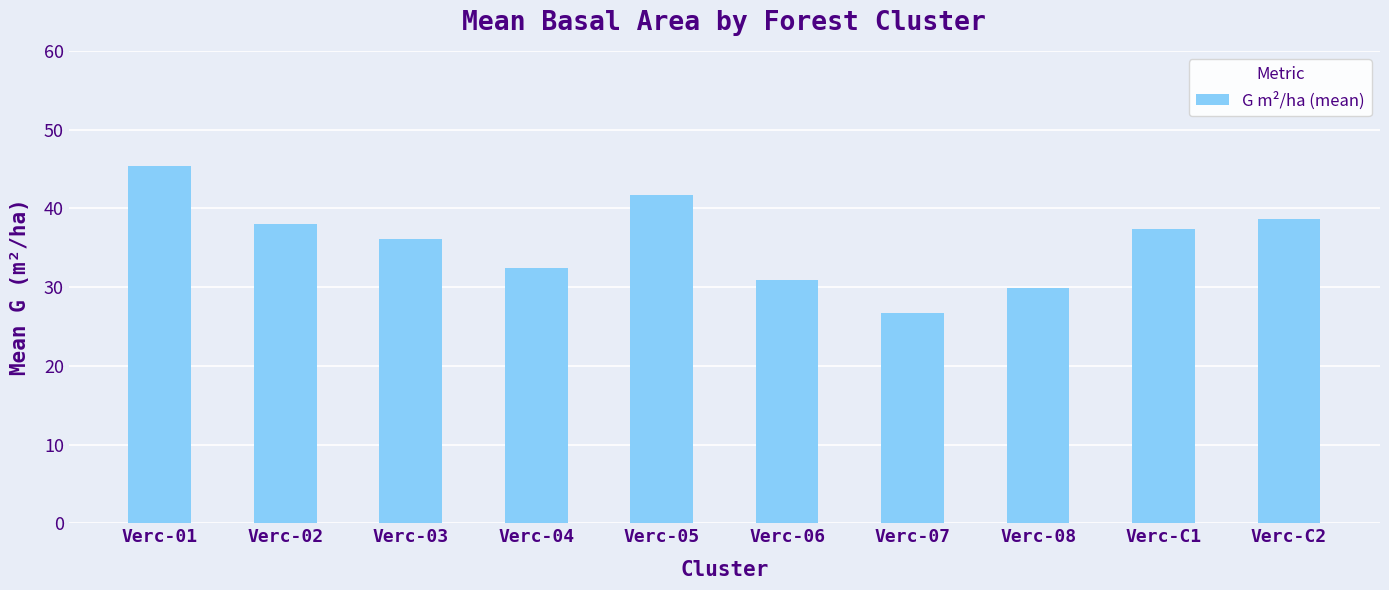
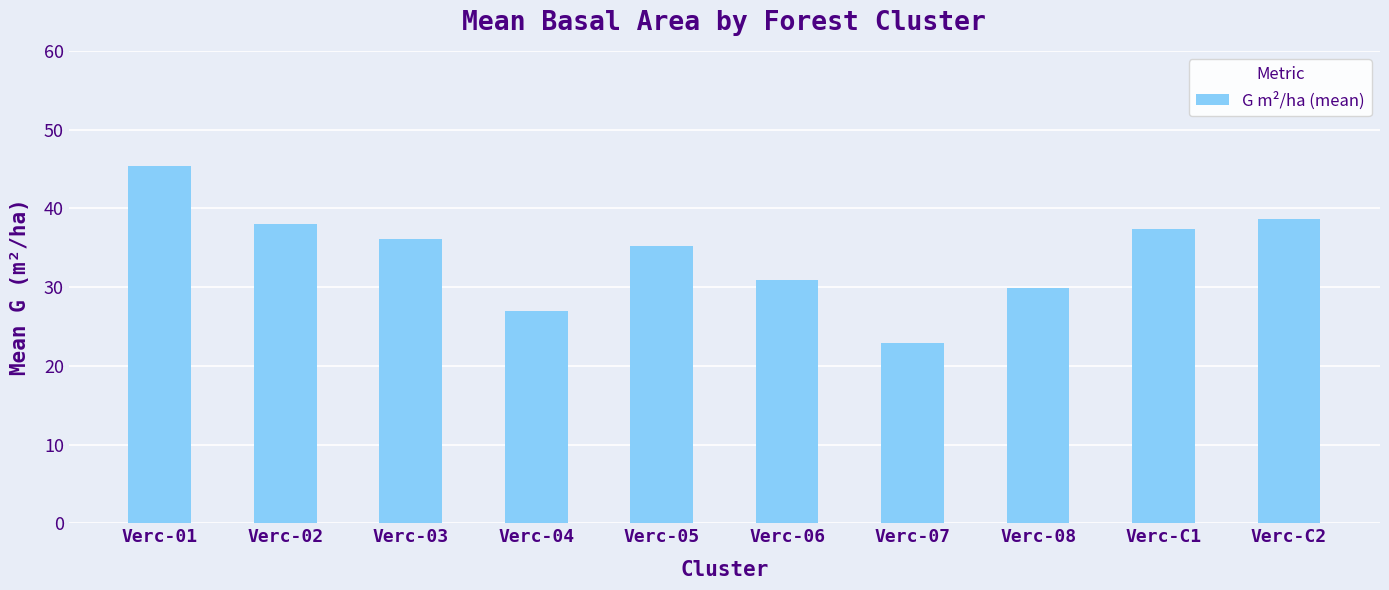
Verc-04: 32 -> 27
Verc-05: 42 -> 35
Verc-07: 27 -> 23
